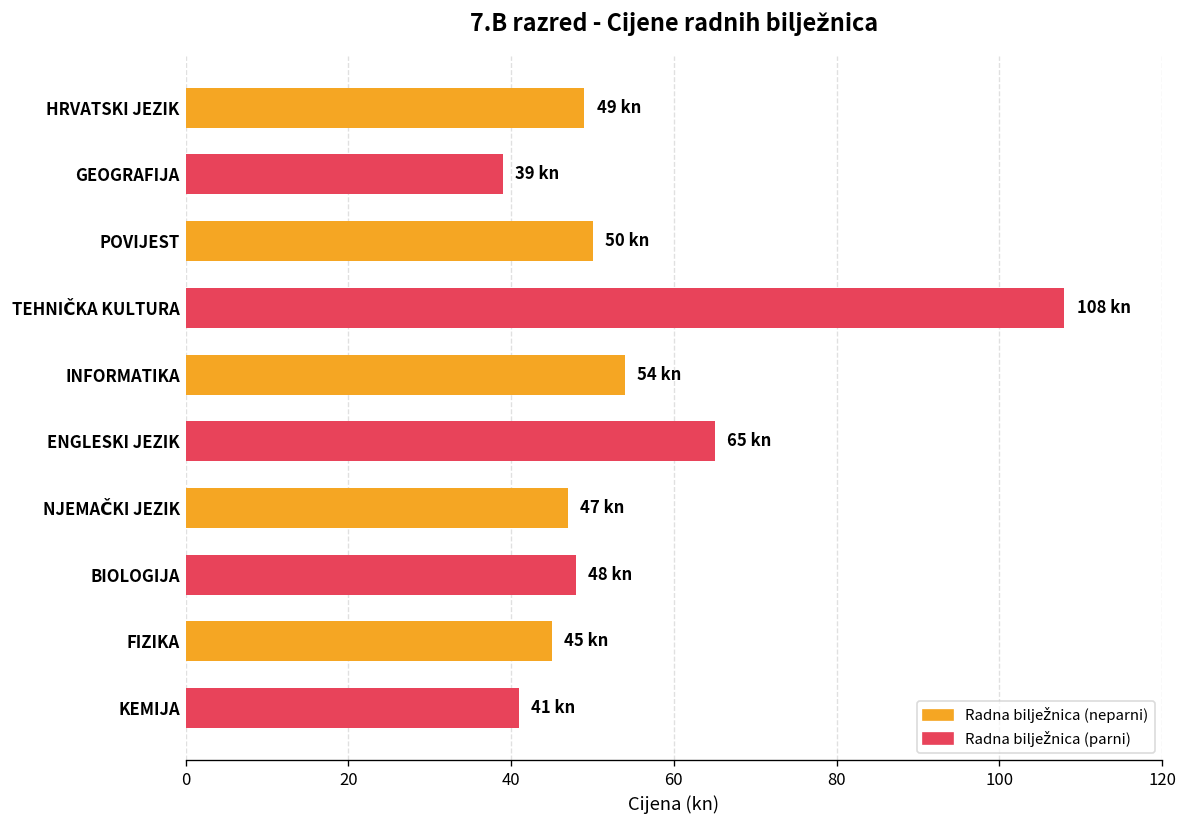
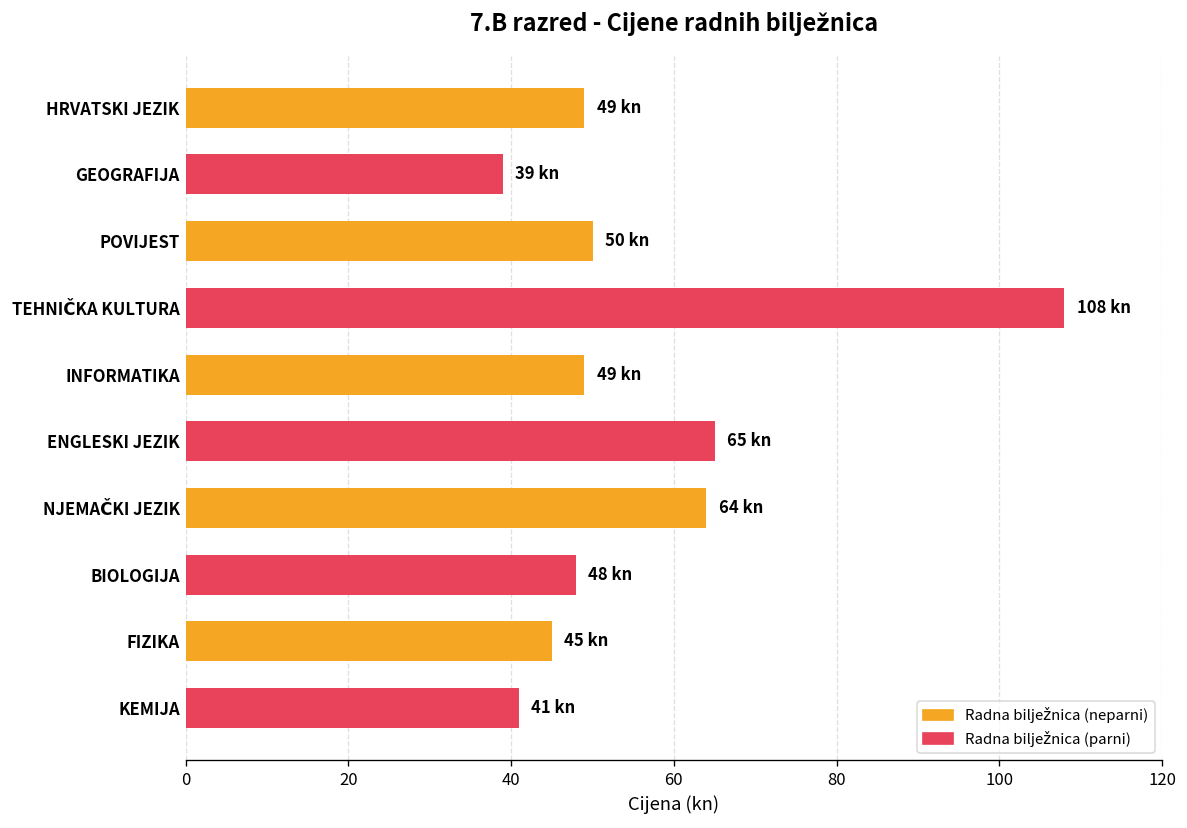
INFORMATIKA: 54 -> 49
NJEMAČKI JEZIK: 47 -> 64
